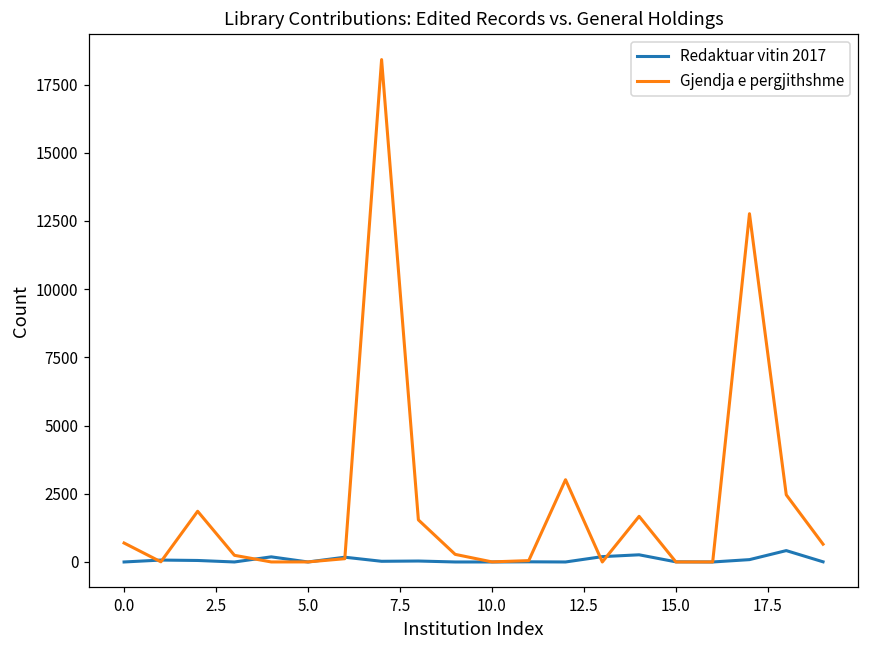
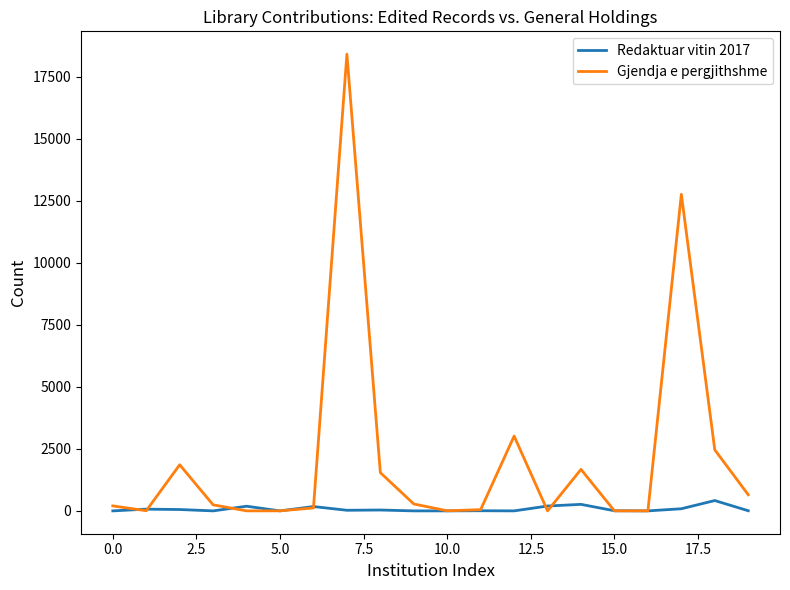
Gjendja e pergjithshme, 0.0: 700 -> 200
